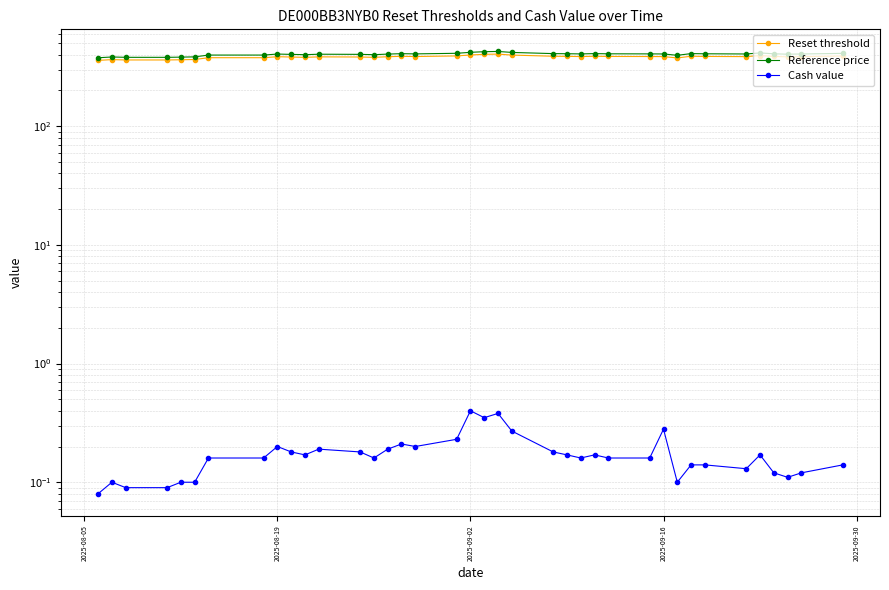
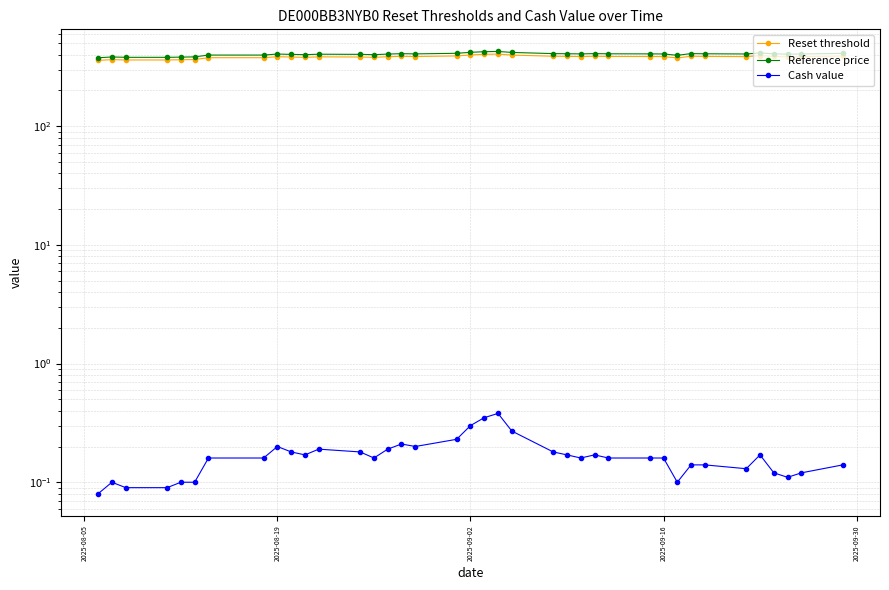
Cash value, 2025-09-02: 0.4 -> 0.3
Cash value, 2025-09-16: 0.28 -> 0.16
